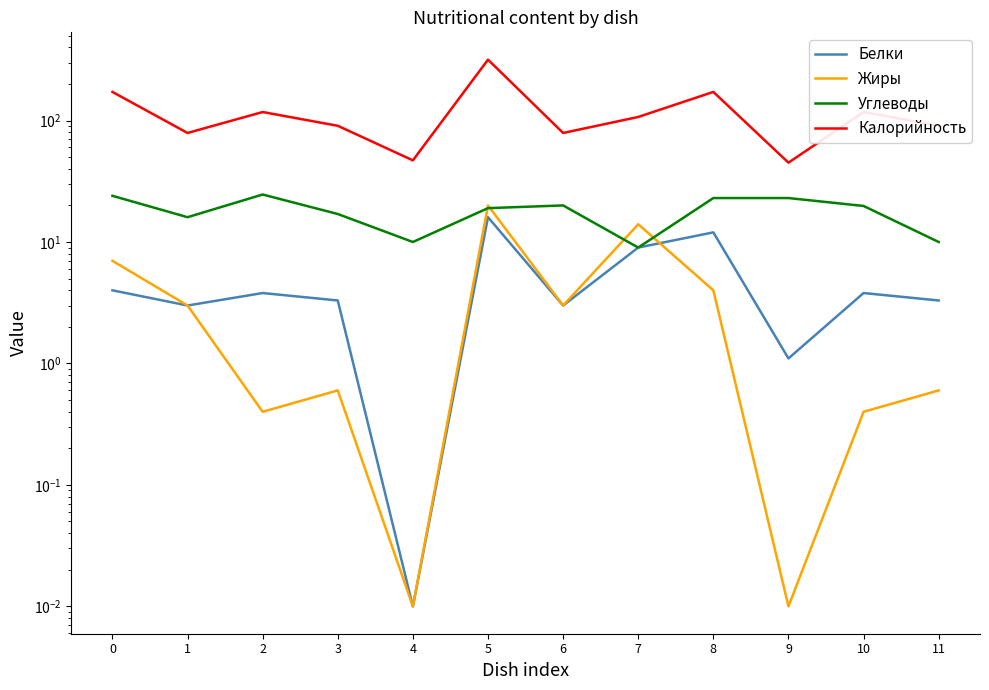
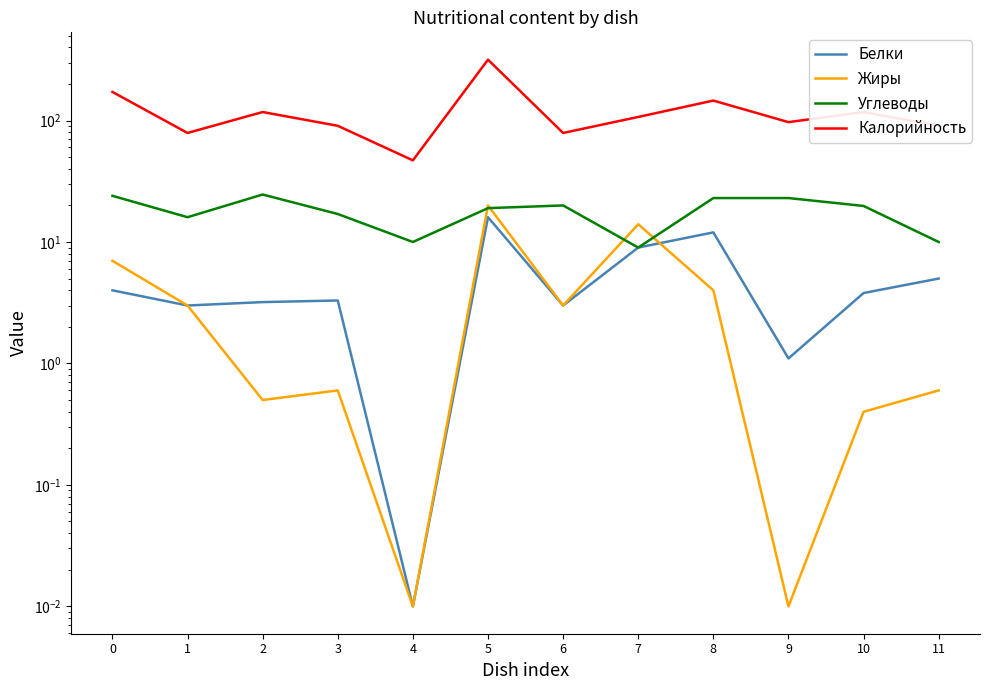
Белки, 2: 3.8 -> 3.2
Жиры, 2: 0.4 -> 0.5
Калорийность, 8: 170 -> 150
Калорийность, 9: 45 -> 100
Белки, 11: 3.3 -> 5.0
